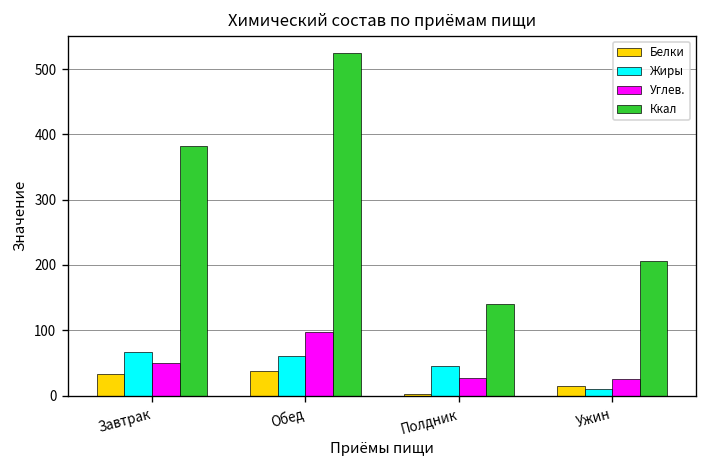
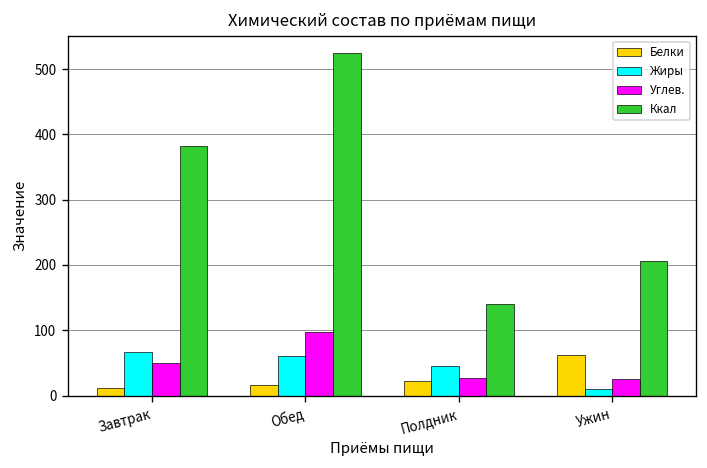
Белки, Завтрак: 30 -> 10
Белки, Обед: 40 -> 20
Белки, Полдник: 0 -> 20
Белки, Ужин: 10 -> 60
